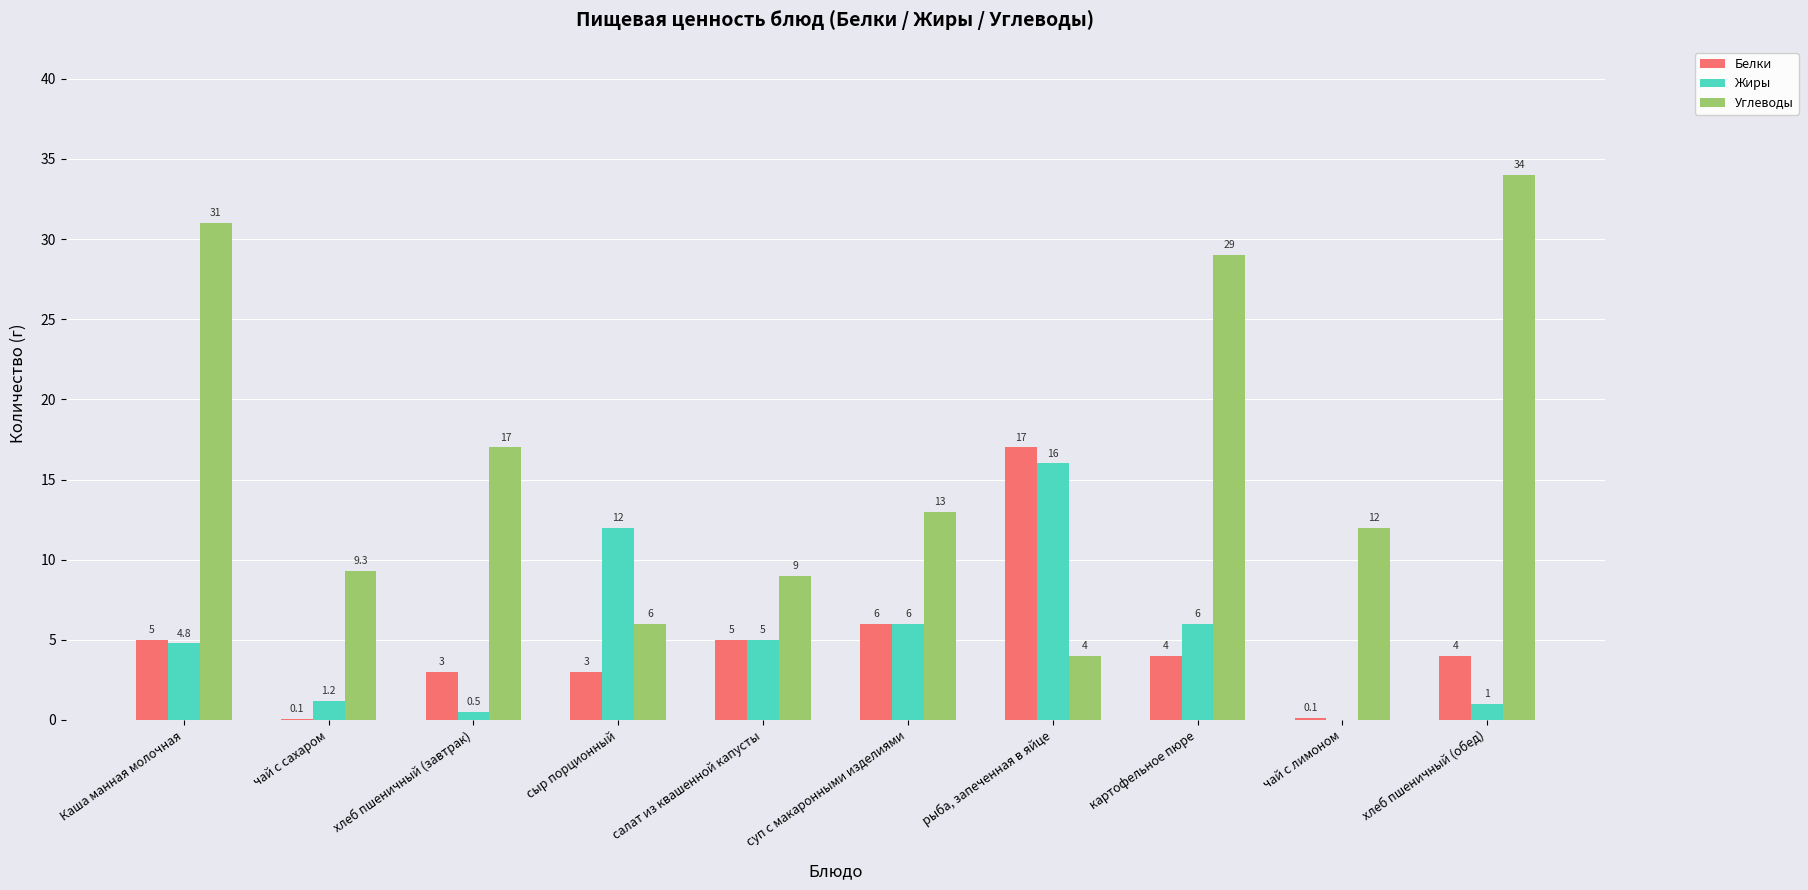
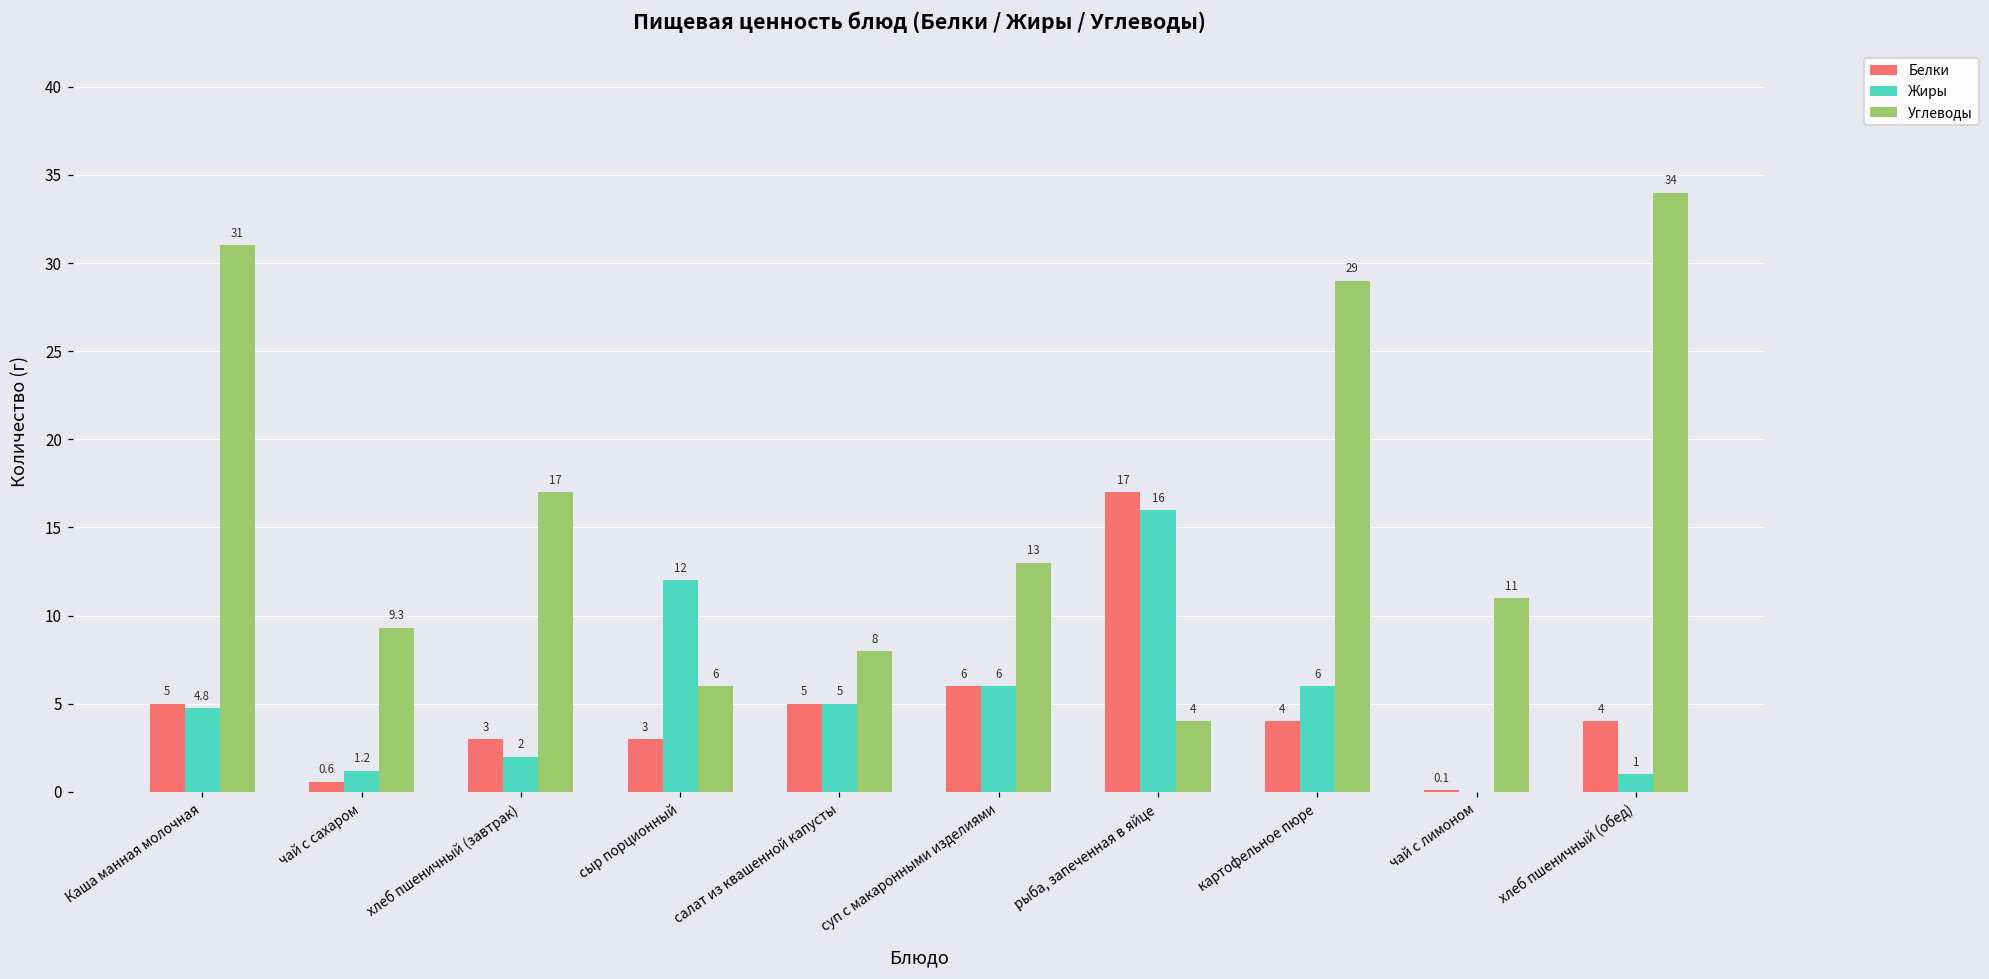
Белки, чай с сахаром: 0.1 -> 0.6
Жиры, хлеб пшеничный (завтрак): 0.5 -> 2
Углеводы, салат из квашенной капусты: 9 -> 8
Углеводы, чай с лимоном: 12 -> 11
